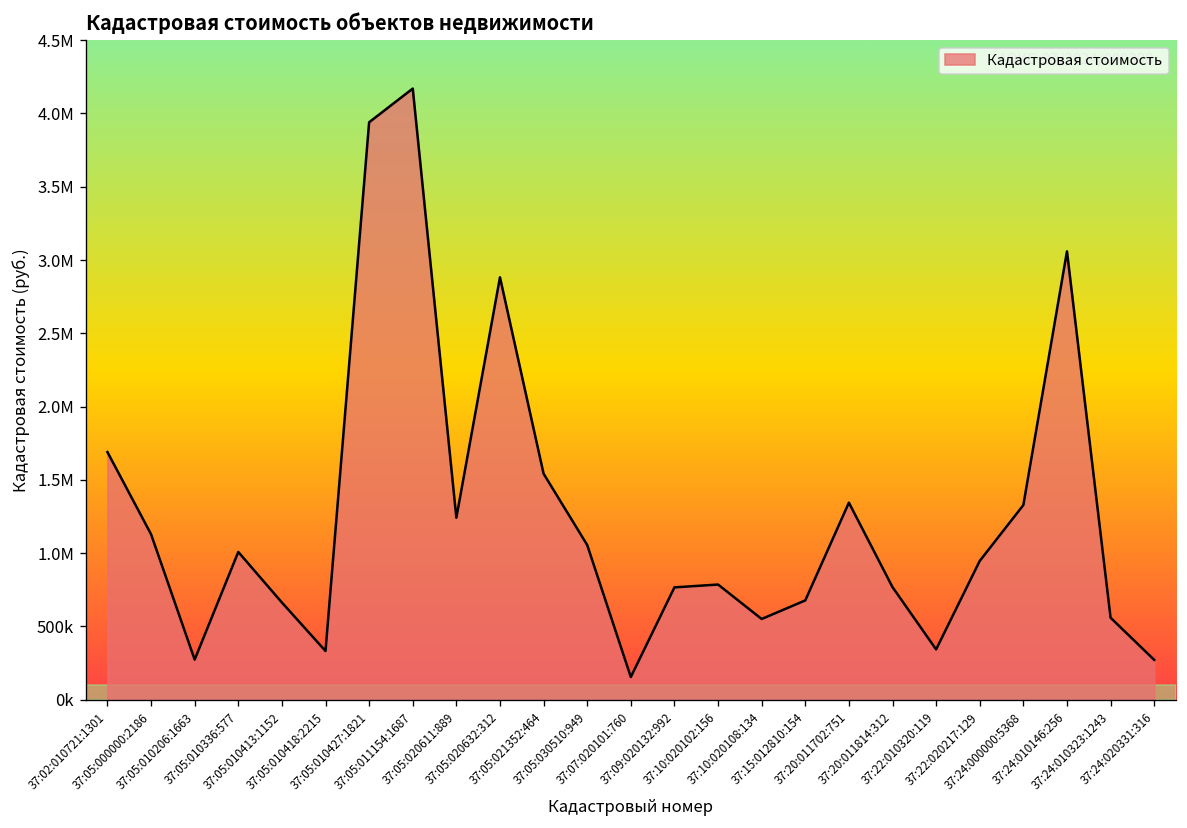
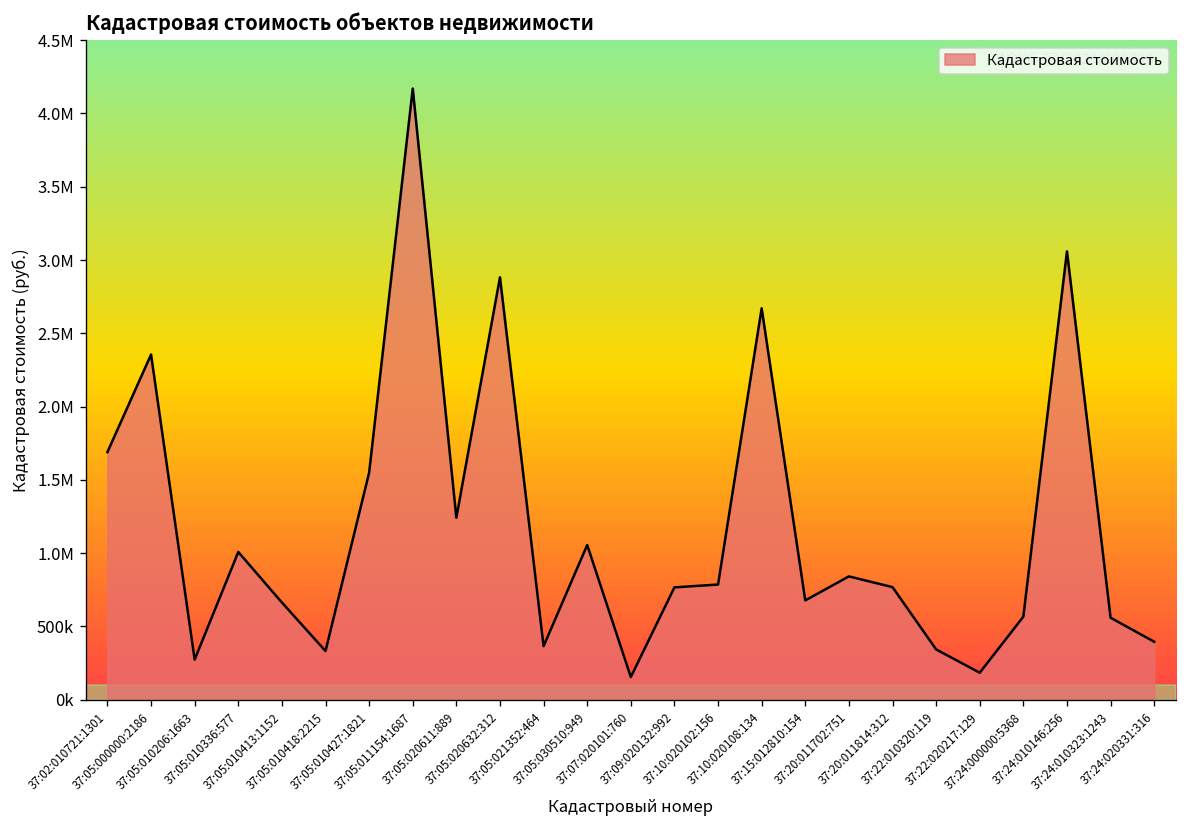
37:05:000000:2186: 1130000 -> 2360000
37:05:010427:1821: 3940000 -> 1550000
37:05:021352:464: 1540000 -> 370000
37:10:020108:134: 550000 -> 2670000
37:20:011702:751: 1340000 -> 840000
37:22:020217:129: 950000 -> 180000
37:24:000000:5368: 1330000 -> 570000
37:24:020331:316: 270000 -> 400000
